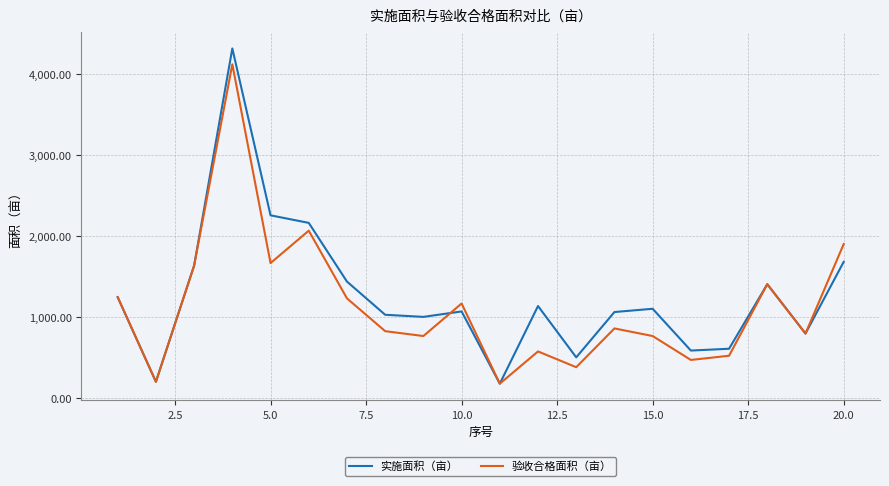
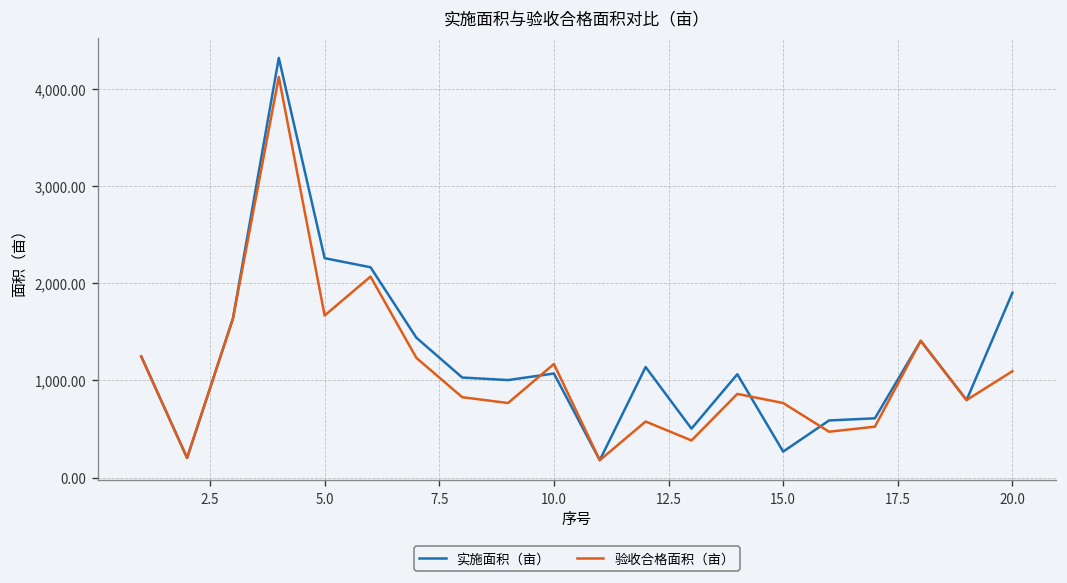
实施面积（亩）, 15.0: 1,100 -> 300
实施面积（亩）, 20.0: 1,700 -> 1,900
验收合格面积（亩）, 20.0: 1,900 -> 1,100
